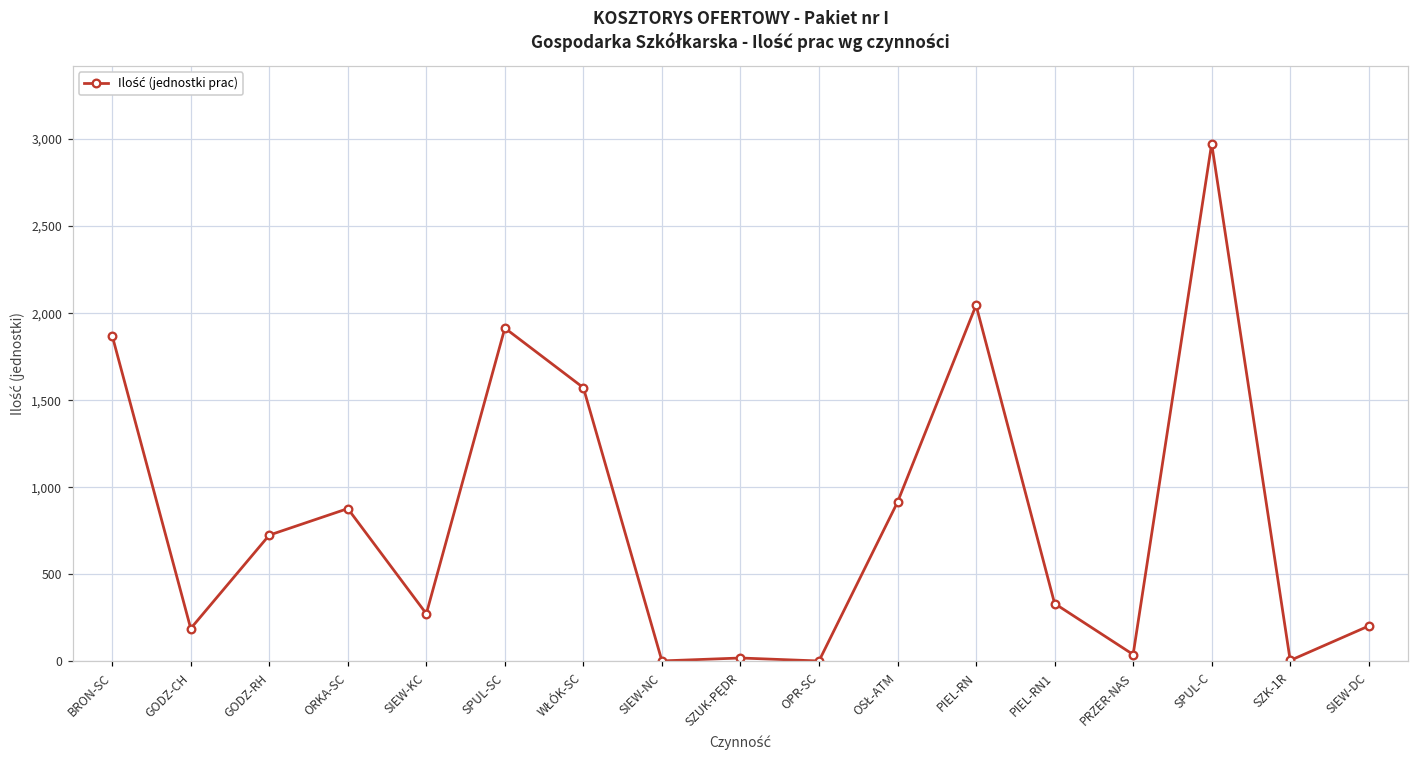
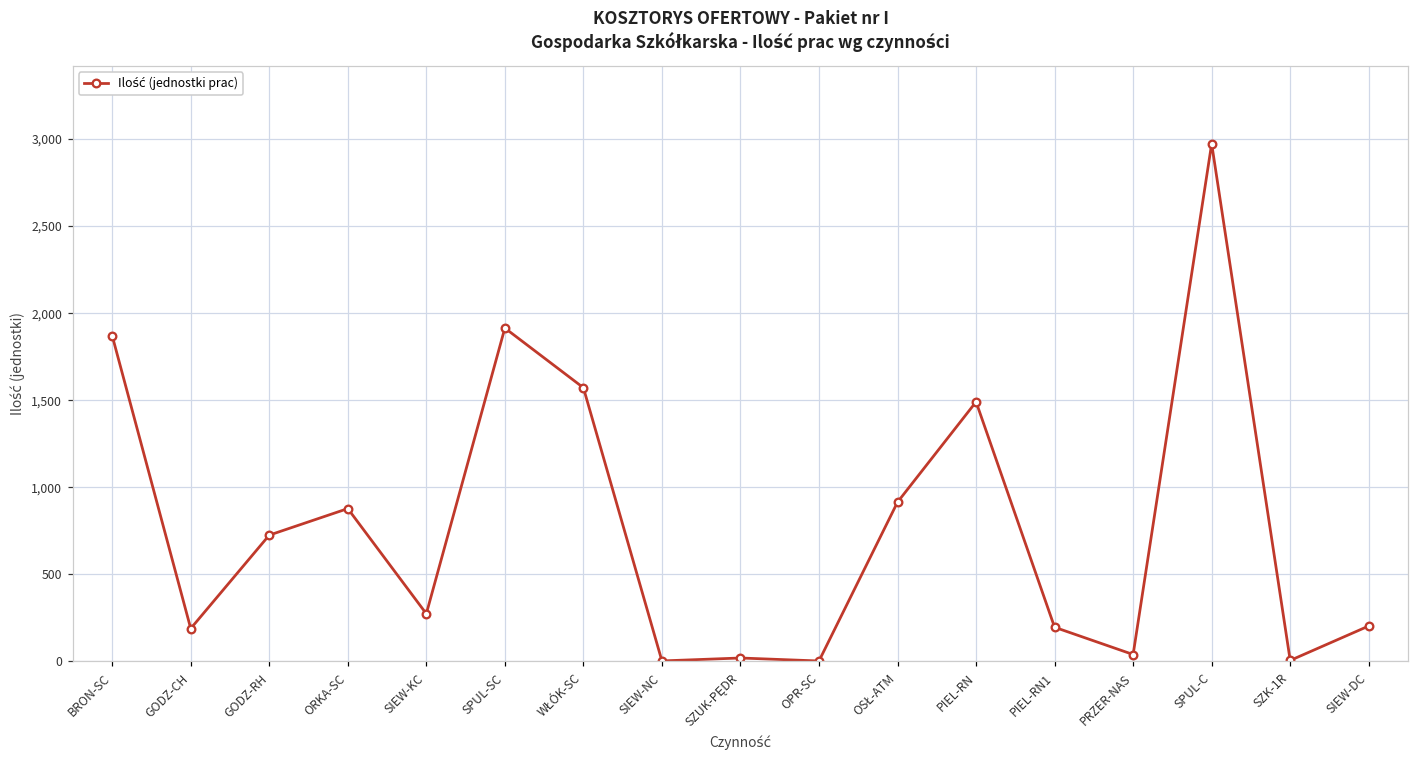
PIEL-RN: 2,050 -> 1,490
PIEL-RN1: 330 -> 200
